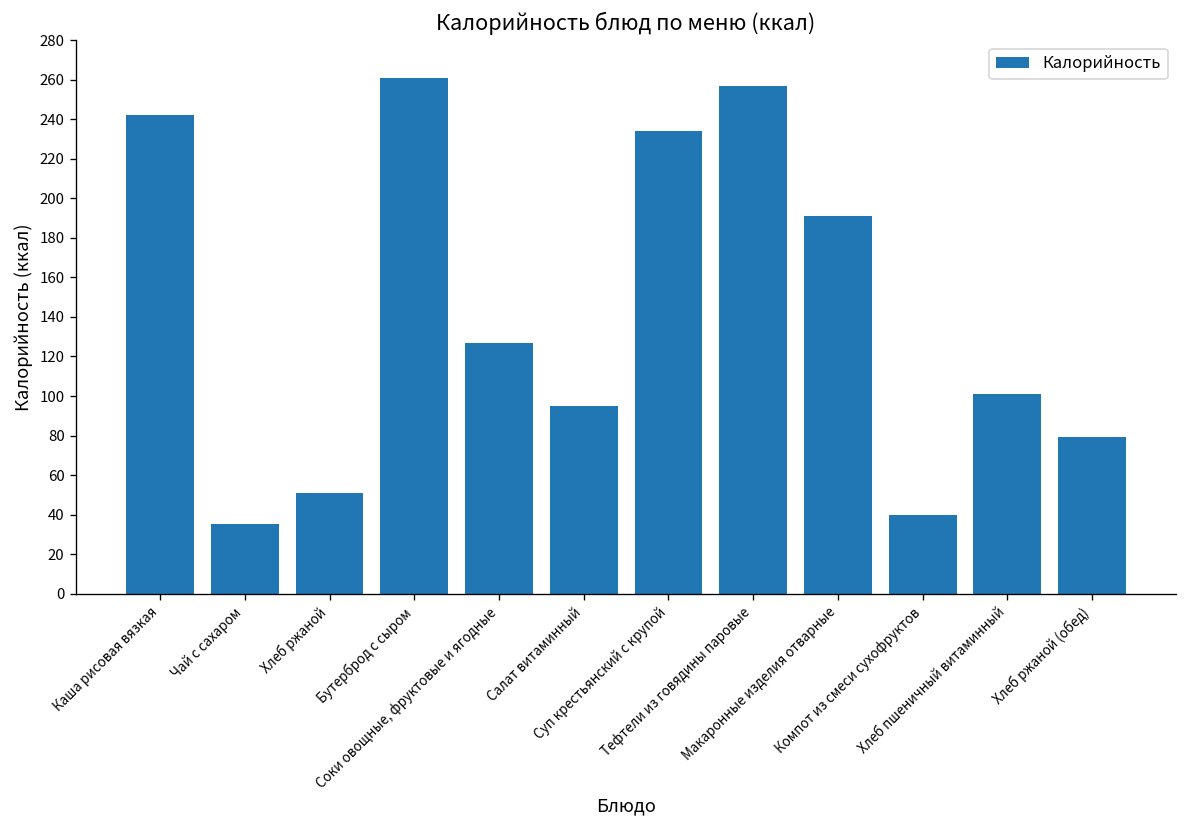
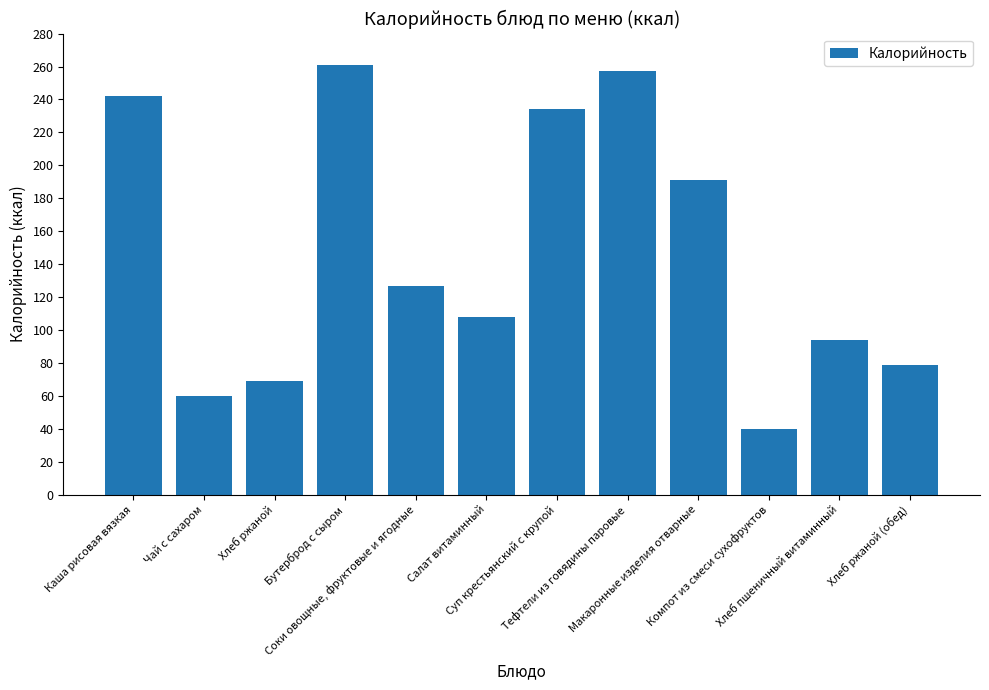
Чай с сахаром: 35 -> 60
Хлеб ржаной: 51 -> 69
Салат витаминный: 95 -> 108
Хлеб пшеничный витаминный: 101 -> 94
